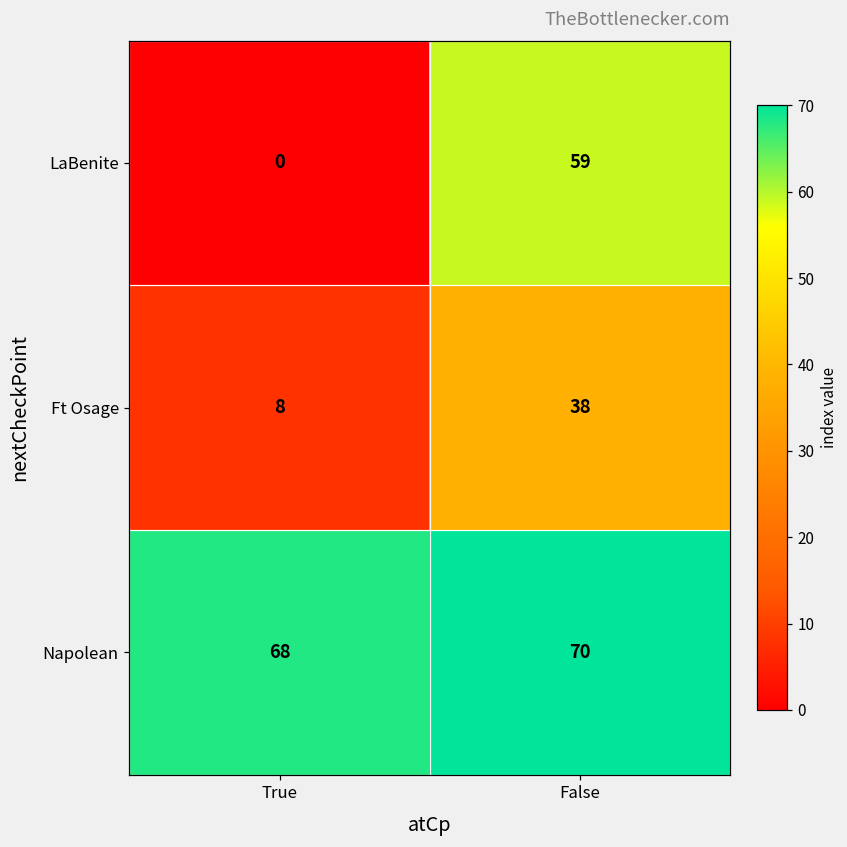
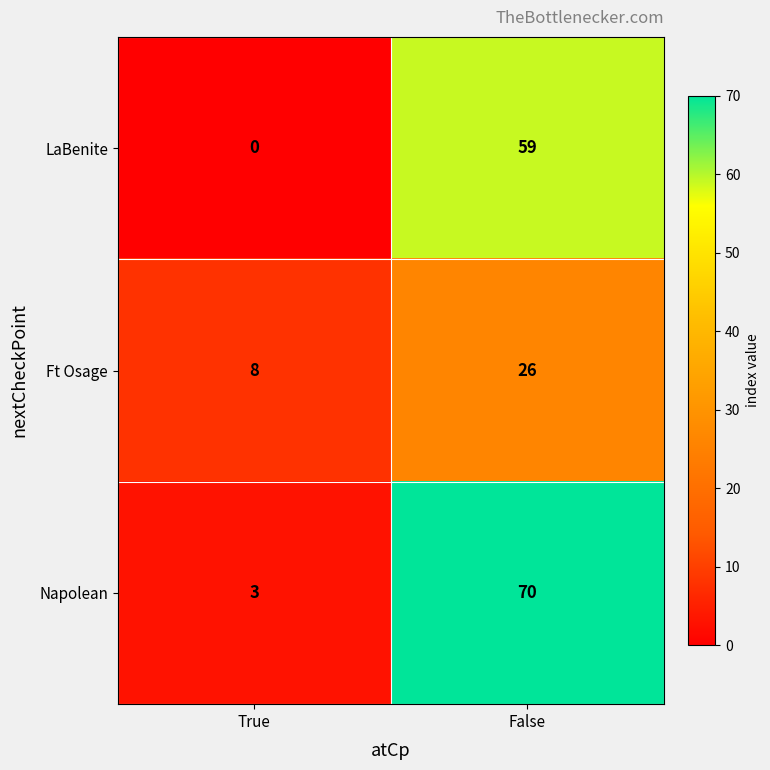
Ft Osage, False: 38 -> 26
Napolean, True: 68 -> 3
